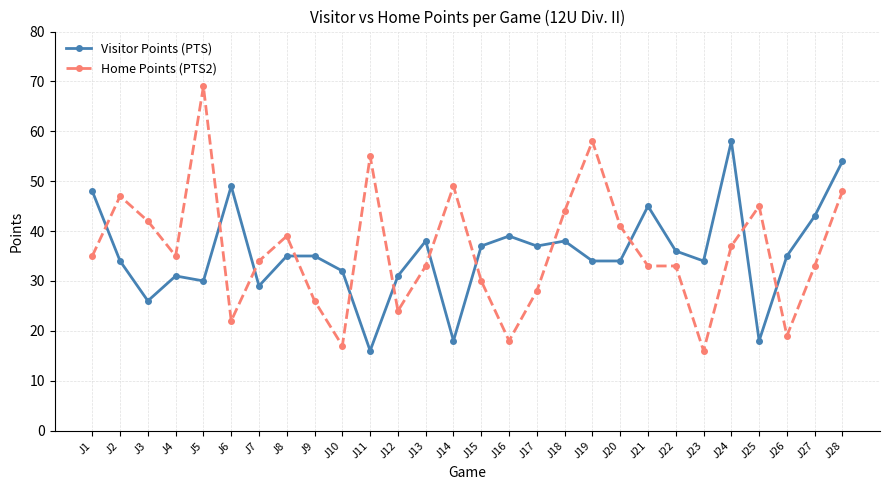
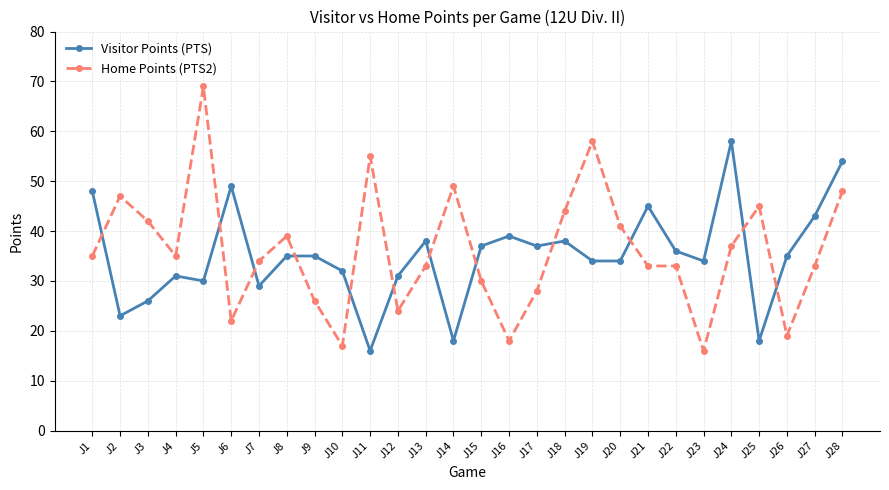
Visitor Points (PTS), J2: 34 -> 23
